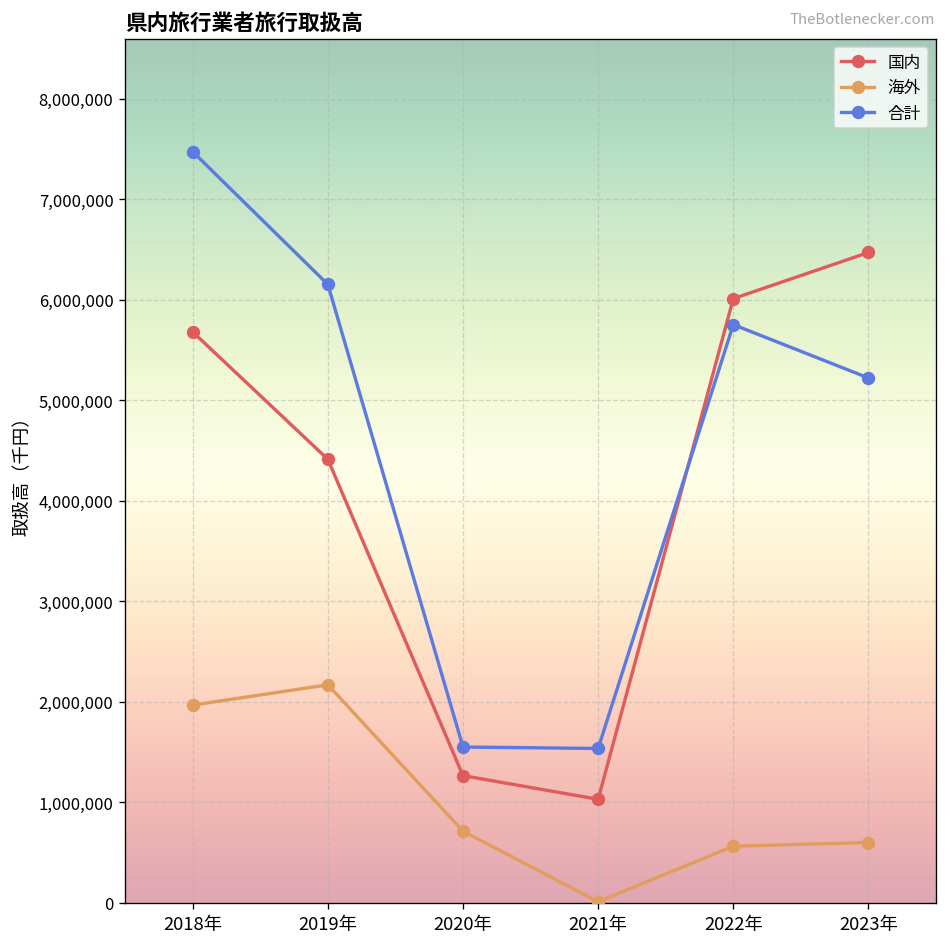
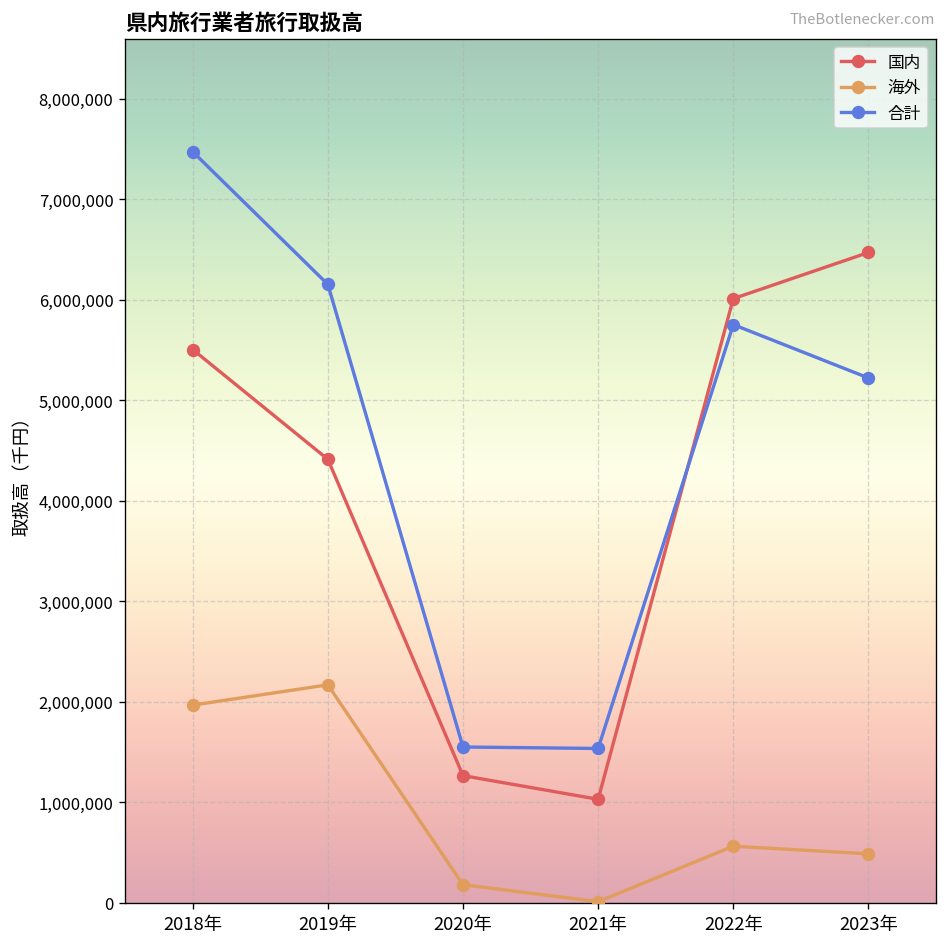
国内, 2018年: 5,700,000 -> 5,500,000
海外, 2020年: 700,000 -> 200,000
海外, 2023年: 600,000 -> 500,000
